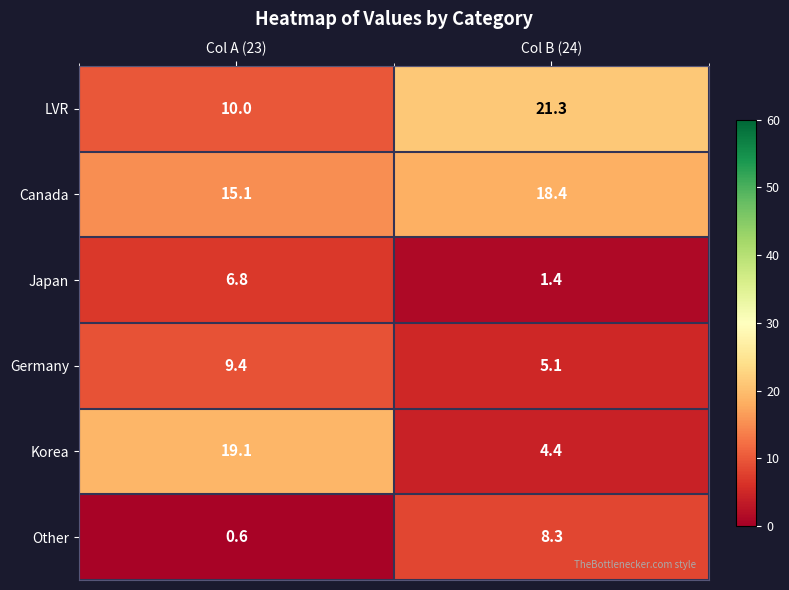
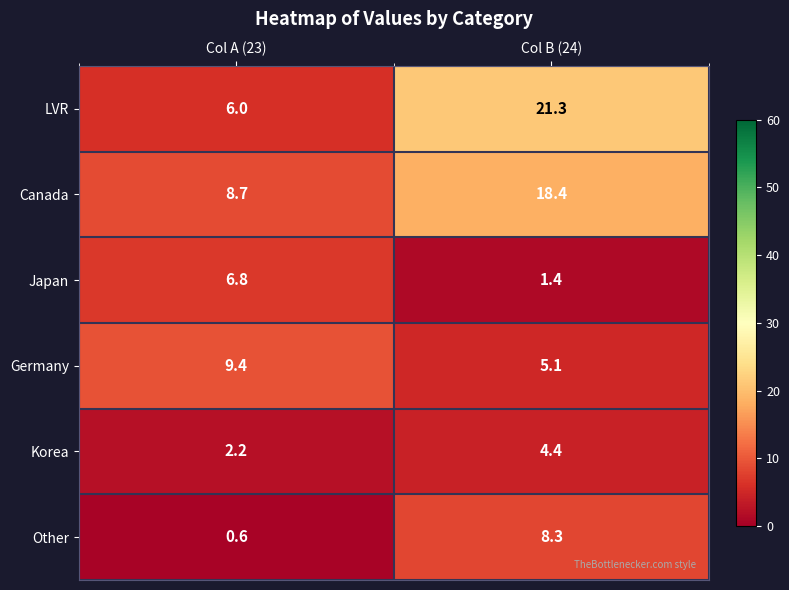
LVR, Col A (23): 10.0 -> 6.0
Canada, Col A (23): 15.1 -> 8.7
Korea, Col A (23): 19.1 -> 2.2
